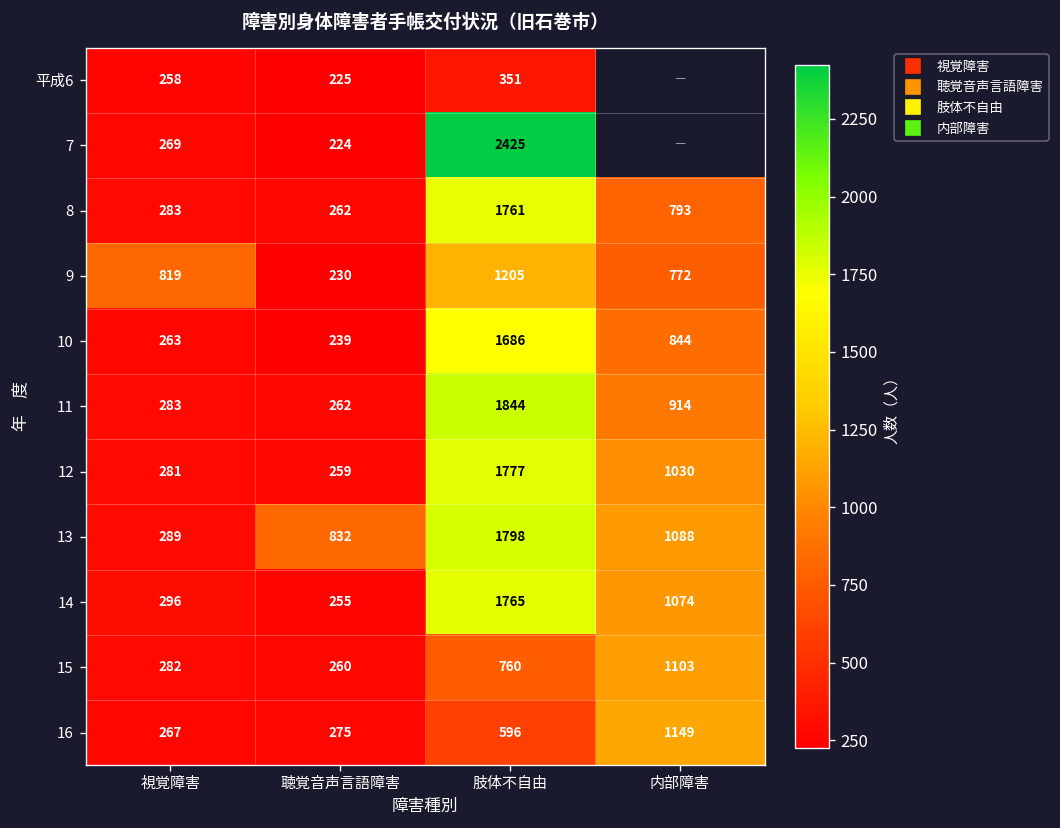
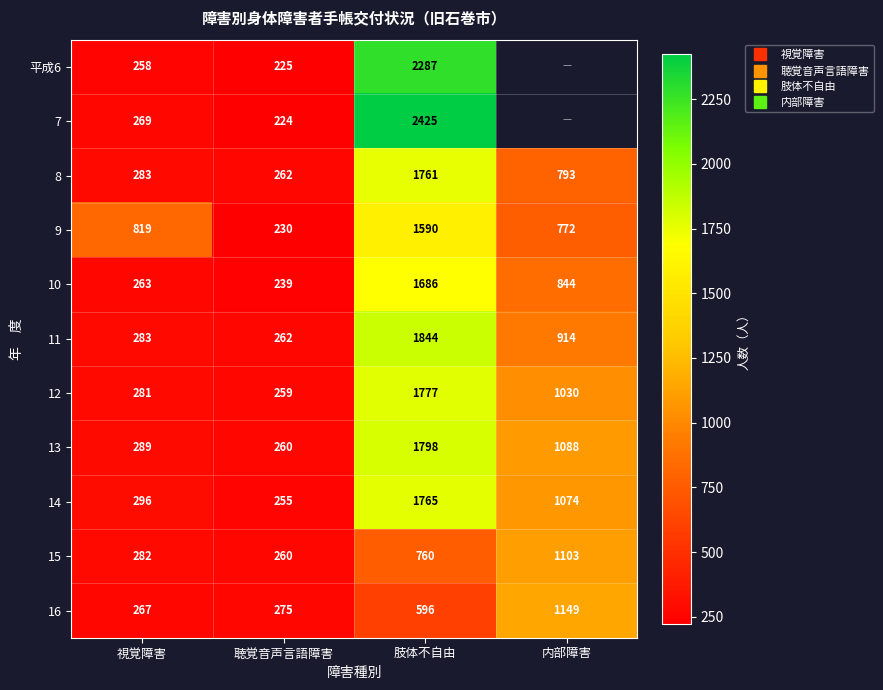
平成6, 肢体不自由: 351 -> 2287
9, 肢体不自由: 1205 -> 1590
13, 聴覚音声言語障害: 832 -> 260
